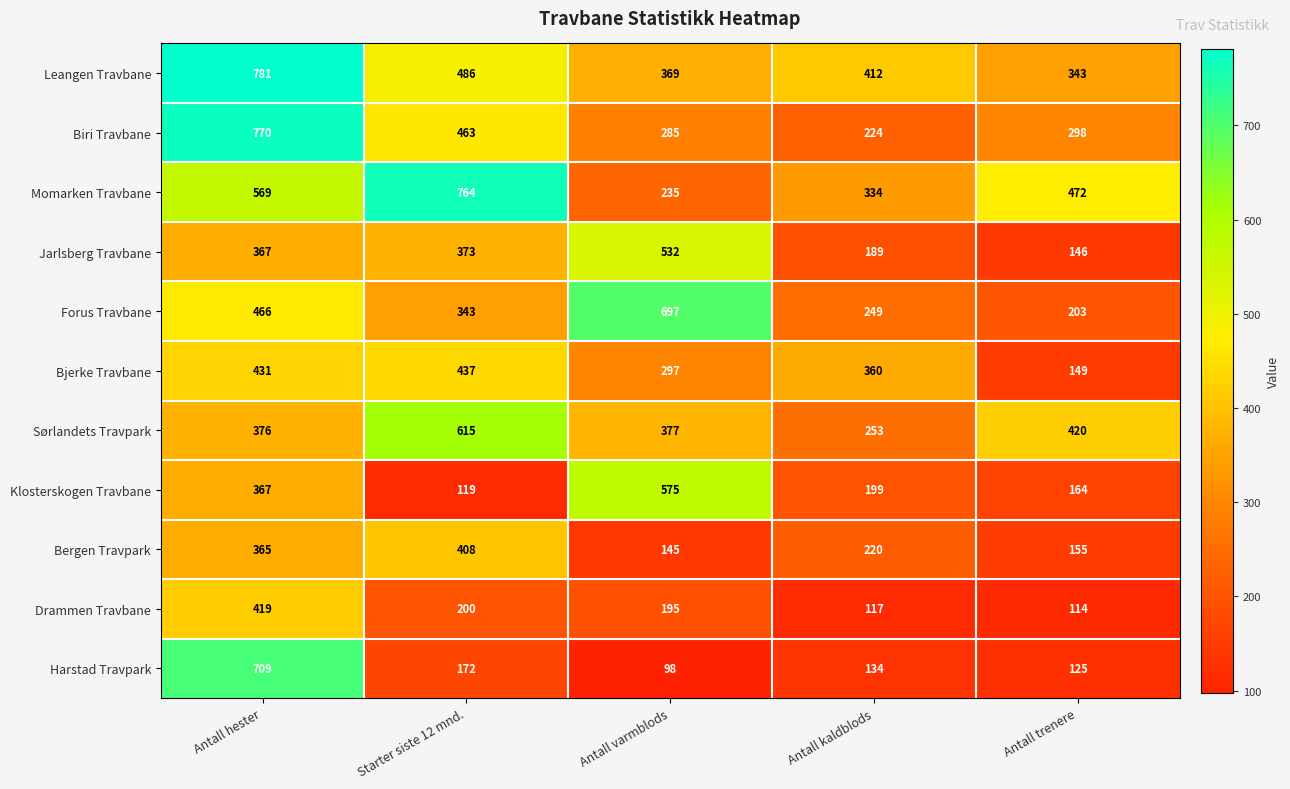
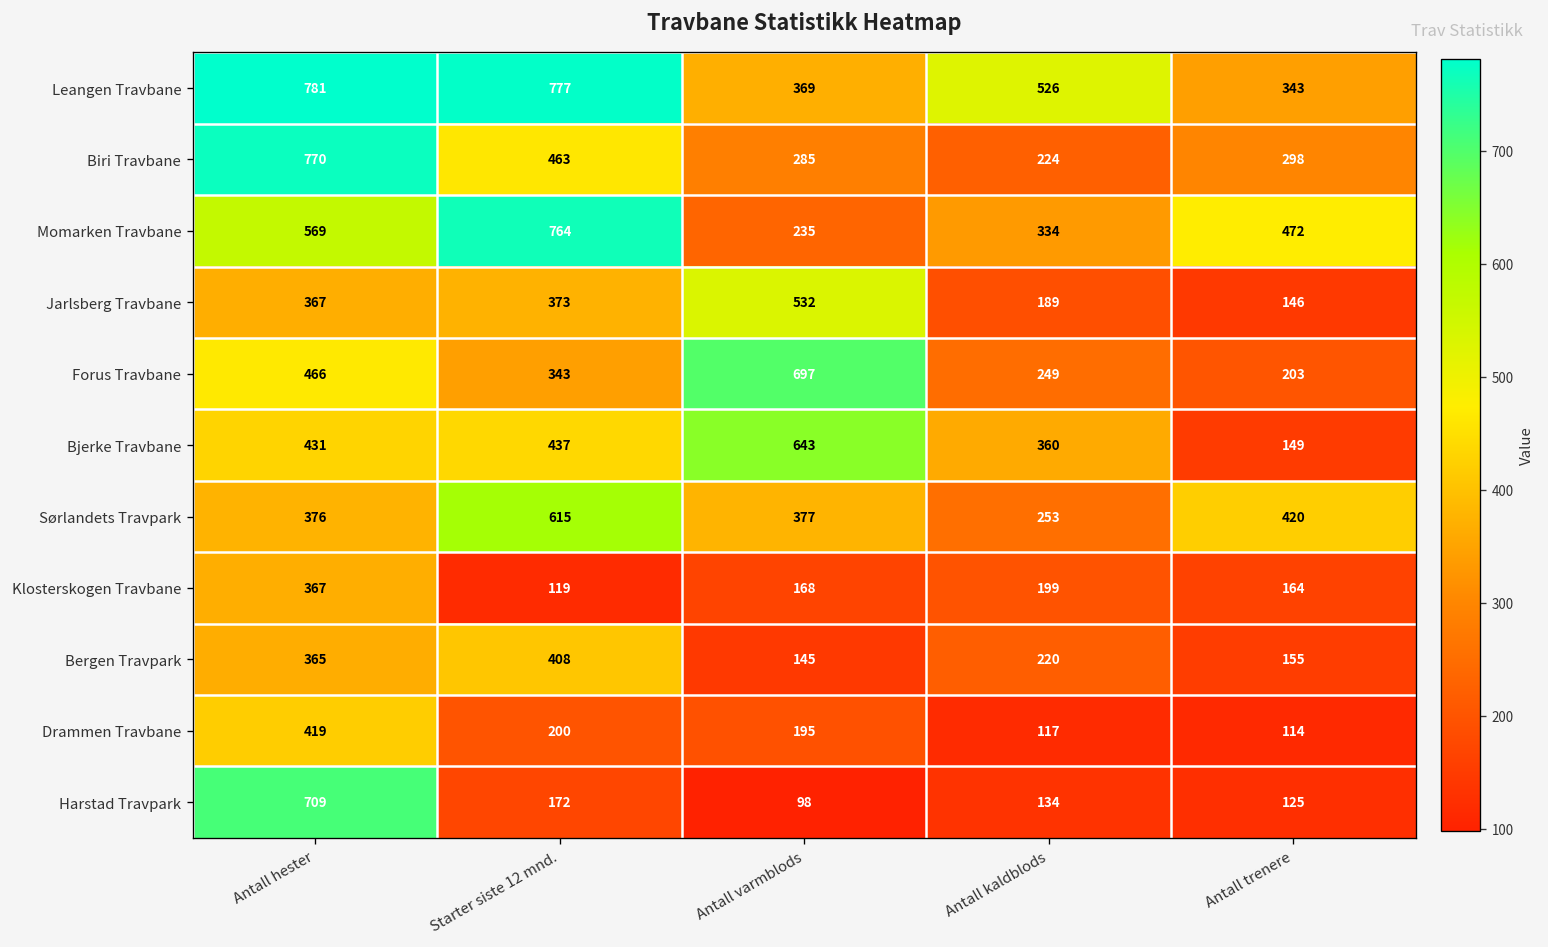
Leangen Travbane, Starter siste 12 mnd.: 486 -> 777
Leangen Travbane, Antall kaldblods: 412 -> 526
Bjerke Travbane, Antall varmblods: 297 -> 643
Klosterskogen Travbane, Antall varmblods: 575 -> 168
